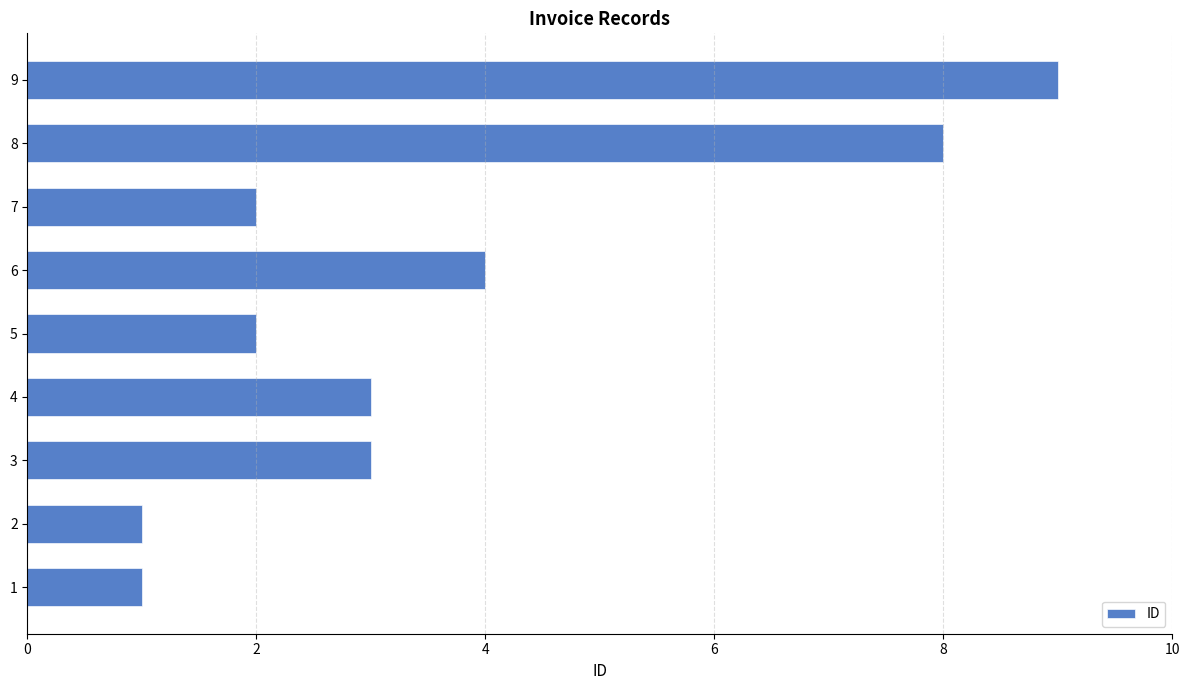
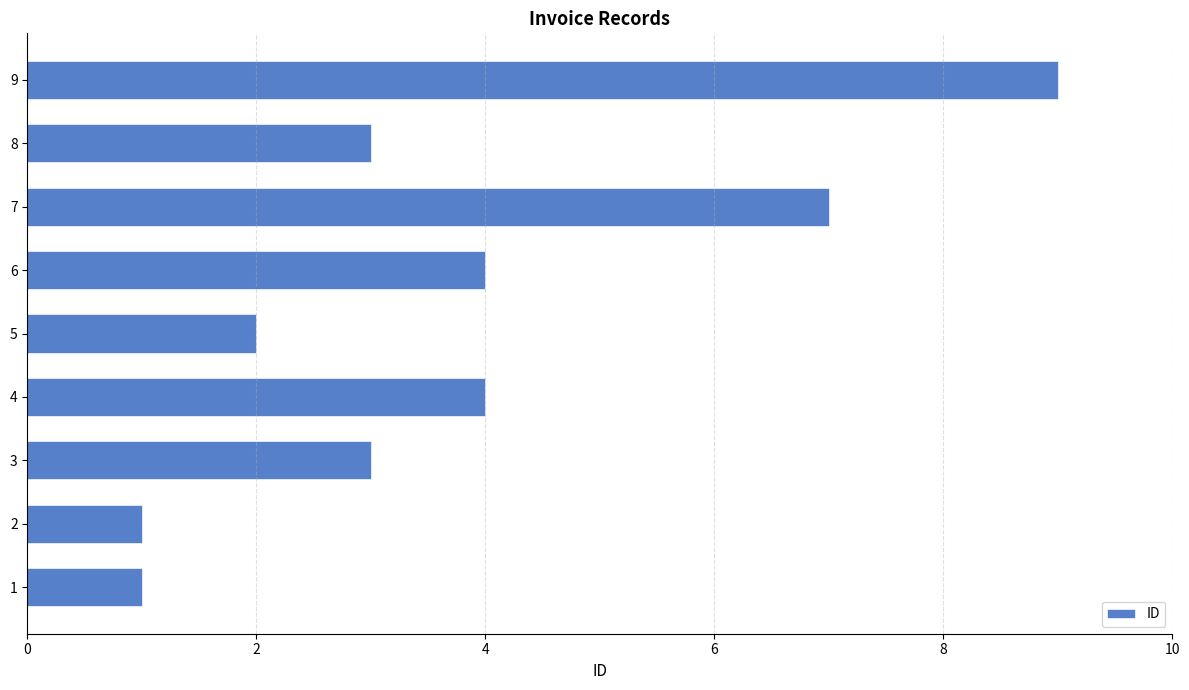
8: 8 -> 3
7: 2 -> 7
4: 3 -> 4
